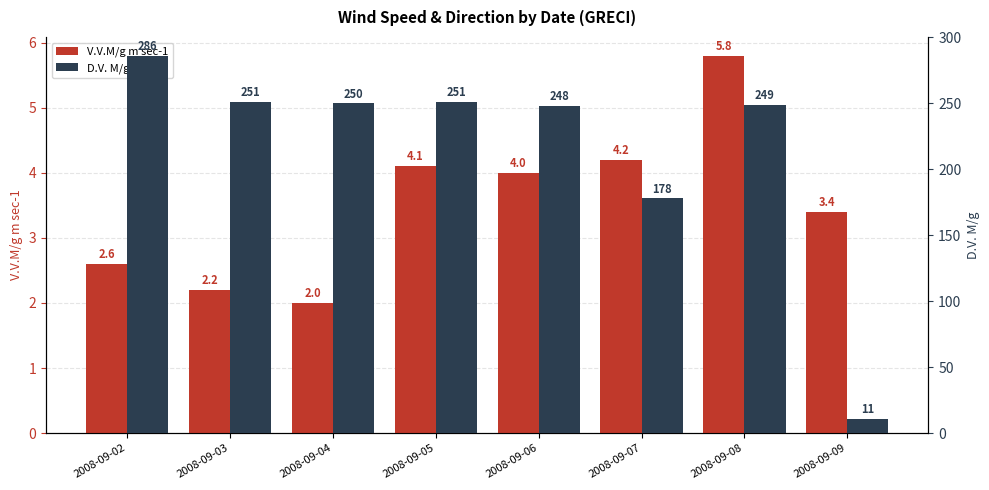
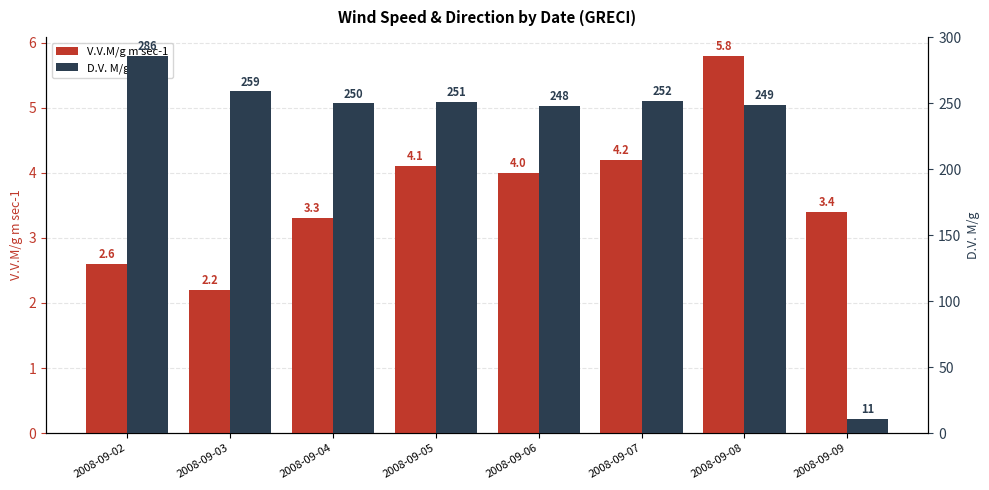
V.V.M/g m sec-1, 2008-09-04: 2.0 -> 3.3
D.V. M/g, 2008-09-03: 251 -> 259
D.V. M/g, 2008-09-07: 178 -> 252
